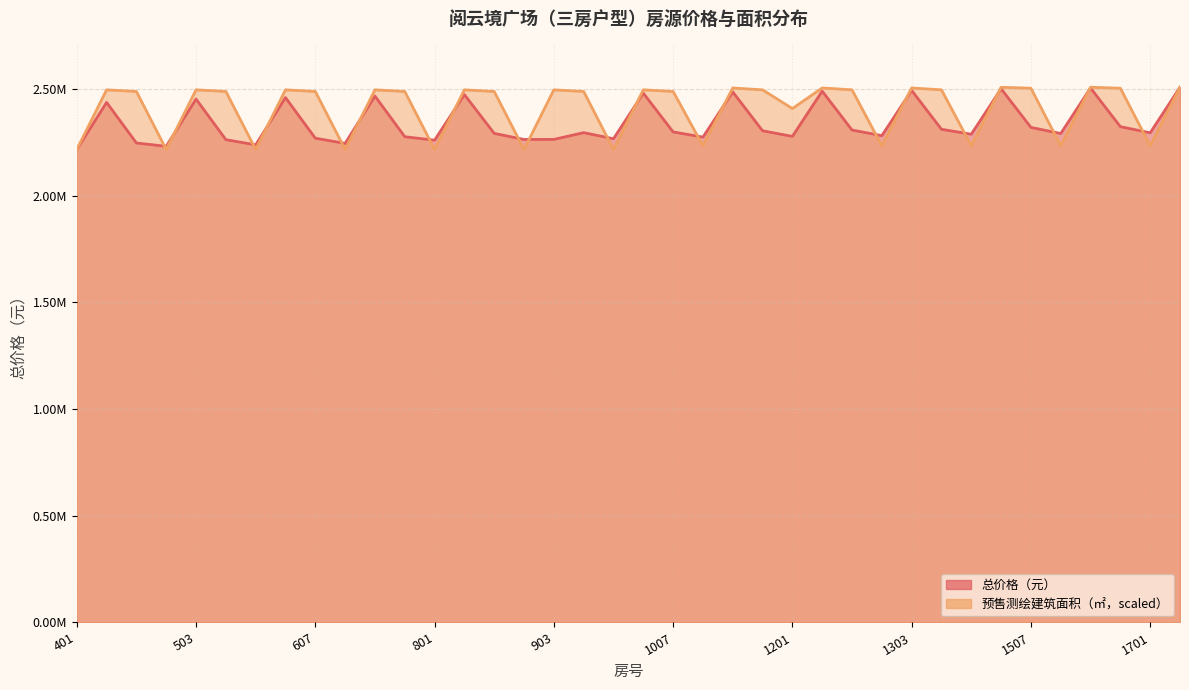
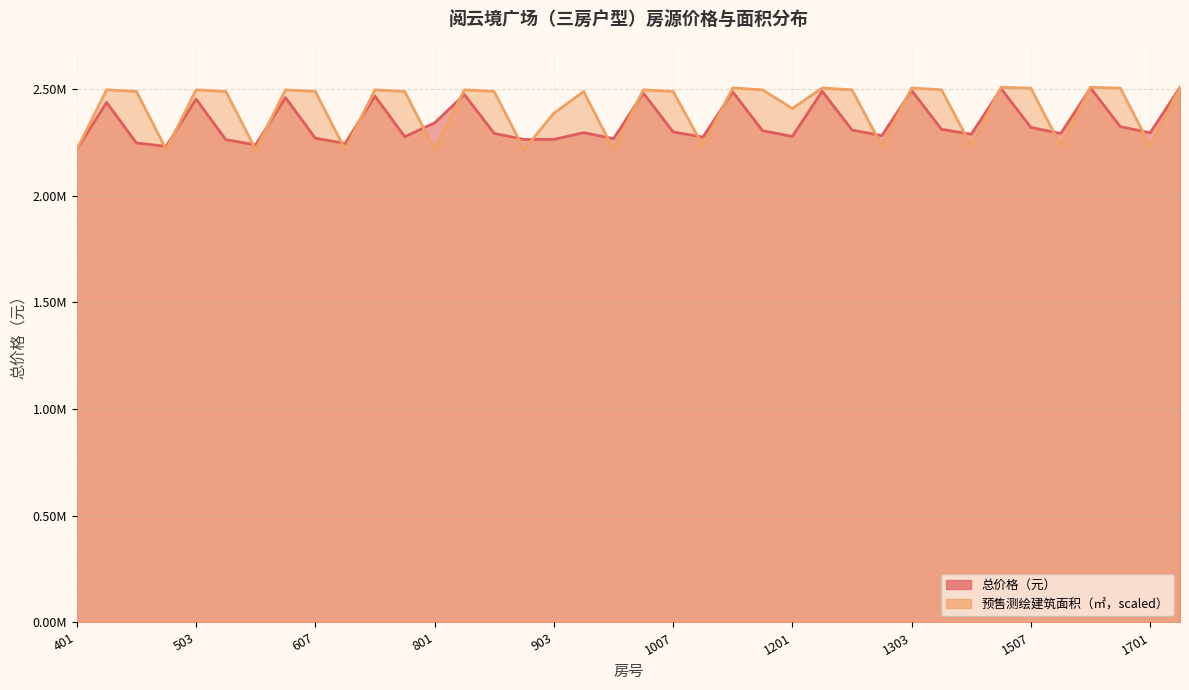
总价格（元）, 801: 2260000 -> 2340000
预售测绘建筑面积（㎡，scaled）, 903: 2500000 -> 2390000
